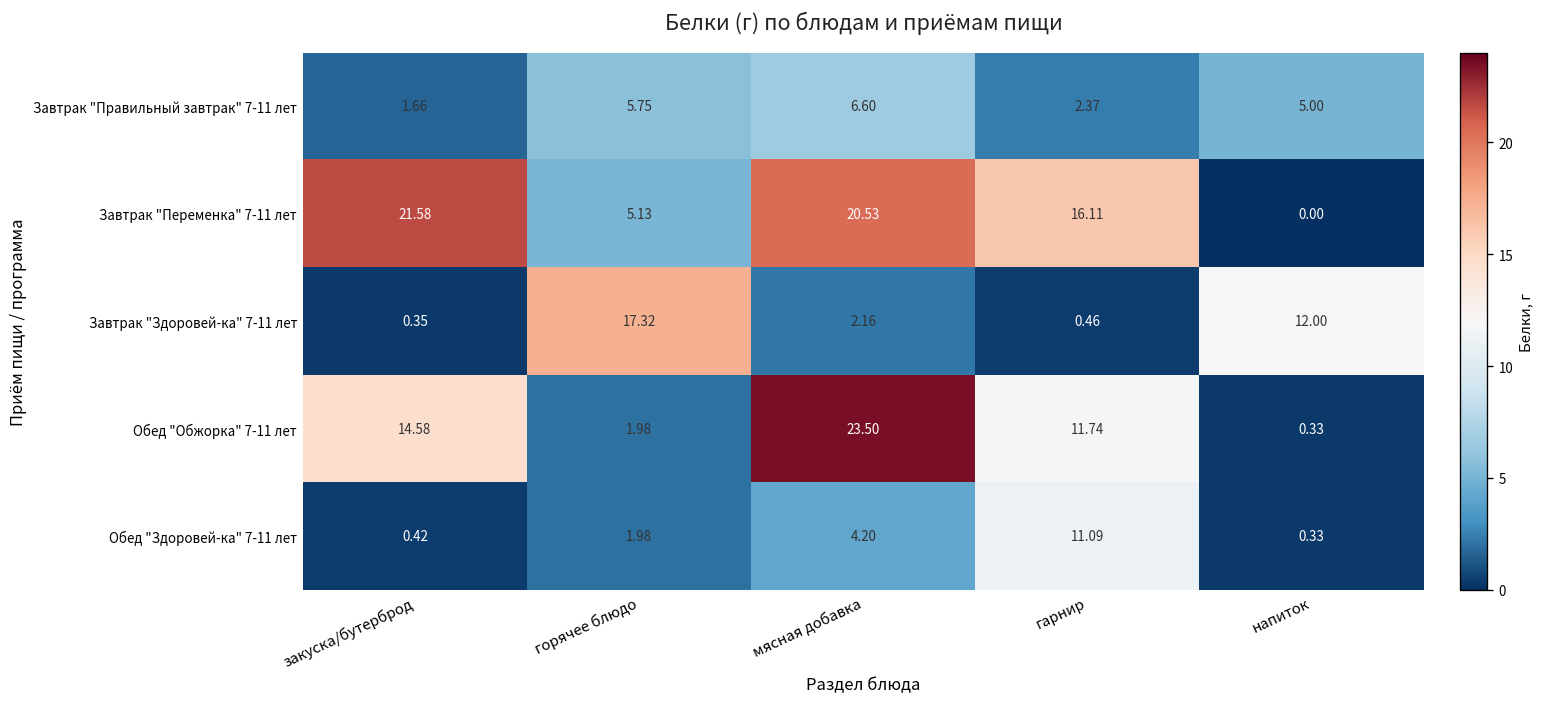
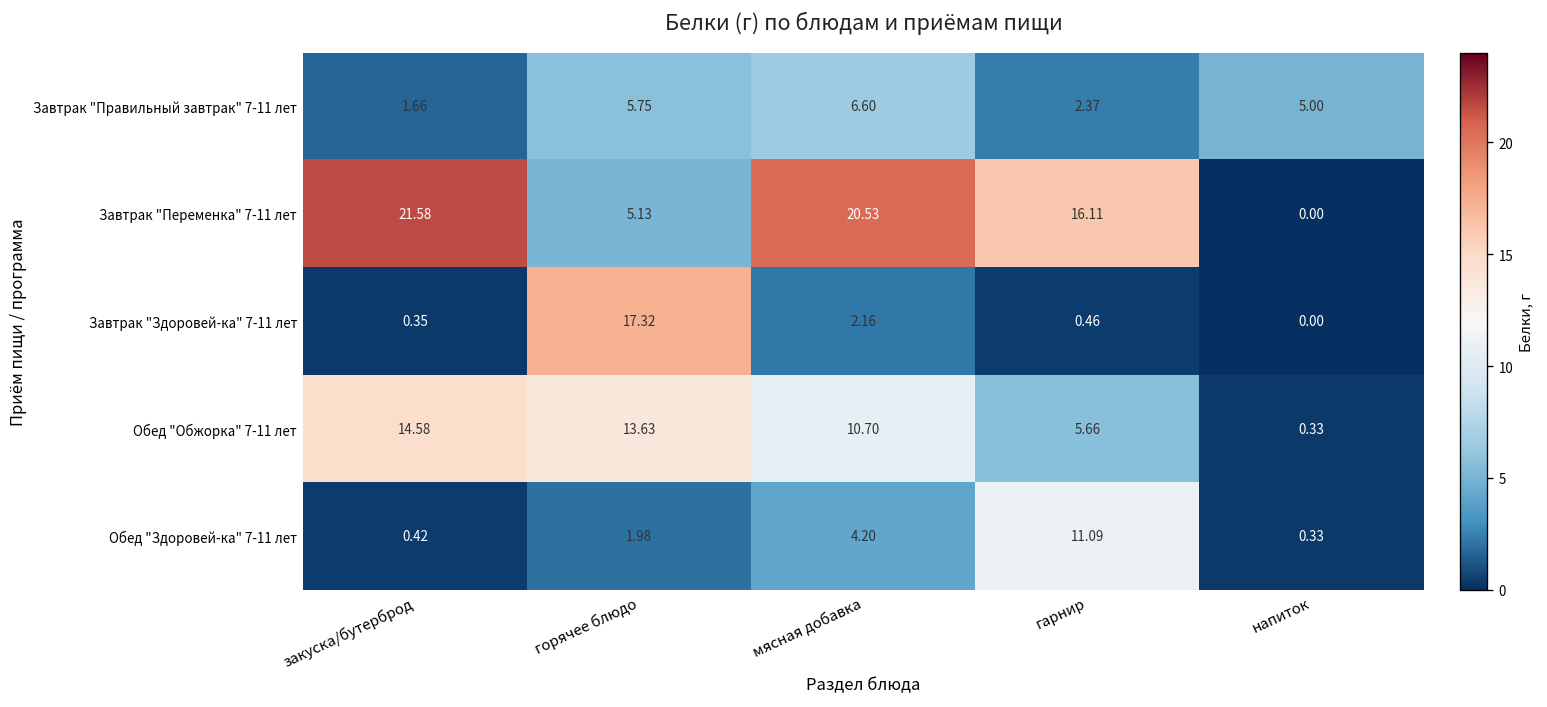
Завтрак "Здоровей-ка" 7-11 лет, напиток: 12.00 -> 0.00
Обед "Обжорка" 7-11 лет, горячее блюдо: 1.98 -> 13.63
Обед "Обжорка" 7-11 лет, мясная добавка: 23.50 -> 10.70
Обед "Обжорка" 7-11 лет, гарнир: 11.74 -> 5.66
